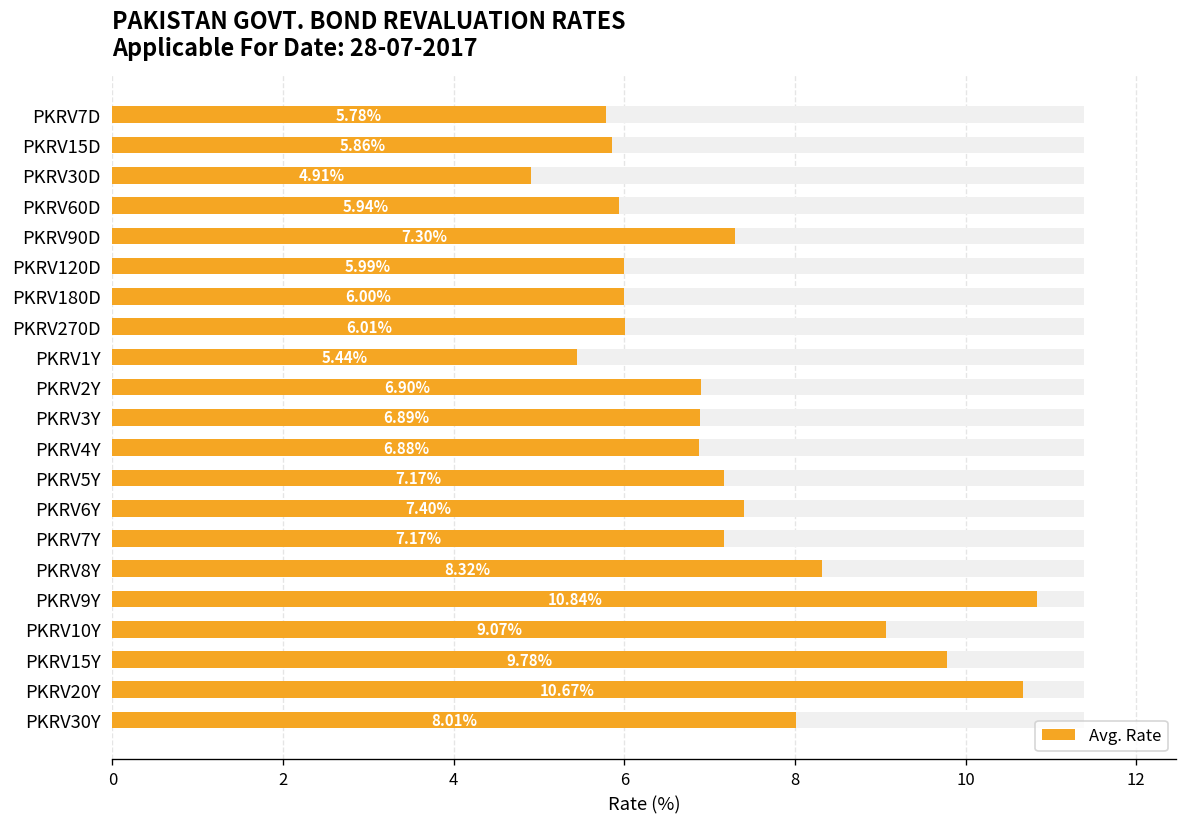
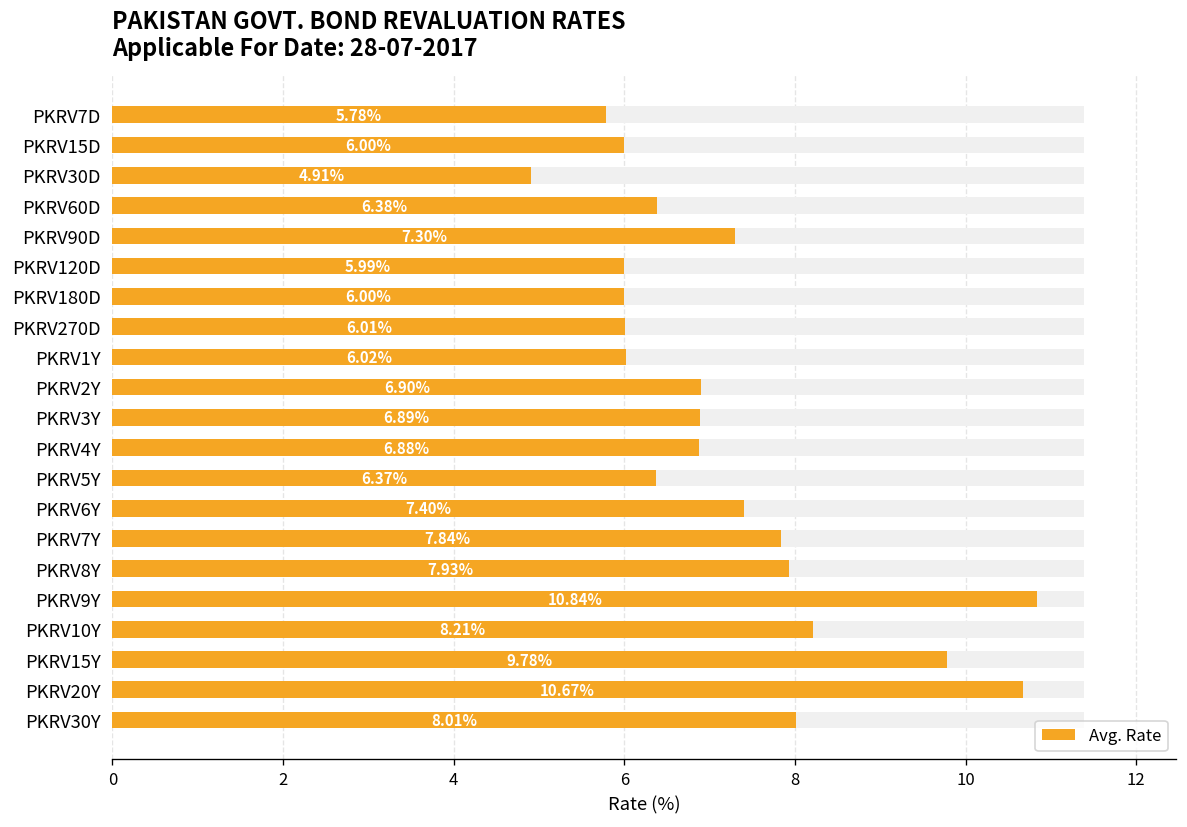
Avg. Rate, PKRV15D: 5.86% -> 6.00%
Avg. Rate, PKRV60D: 5.94% -> 6.38%
Avg. Rate, PKRV1Y: 5.44% -> 6.02%
Avg. Rate, PKRV5Y: 7.17% -> 6.37%
Avg. Rate, PKRV7Y: 7.17% -> 7.84%
Avg. Rate, PKRV8Y: 8.32% -> 7.93%
Avg. Rate, PKRV10Y: 9.07% -> 8.21%
